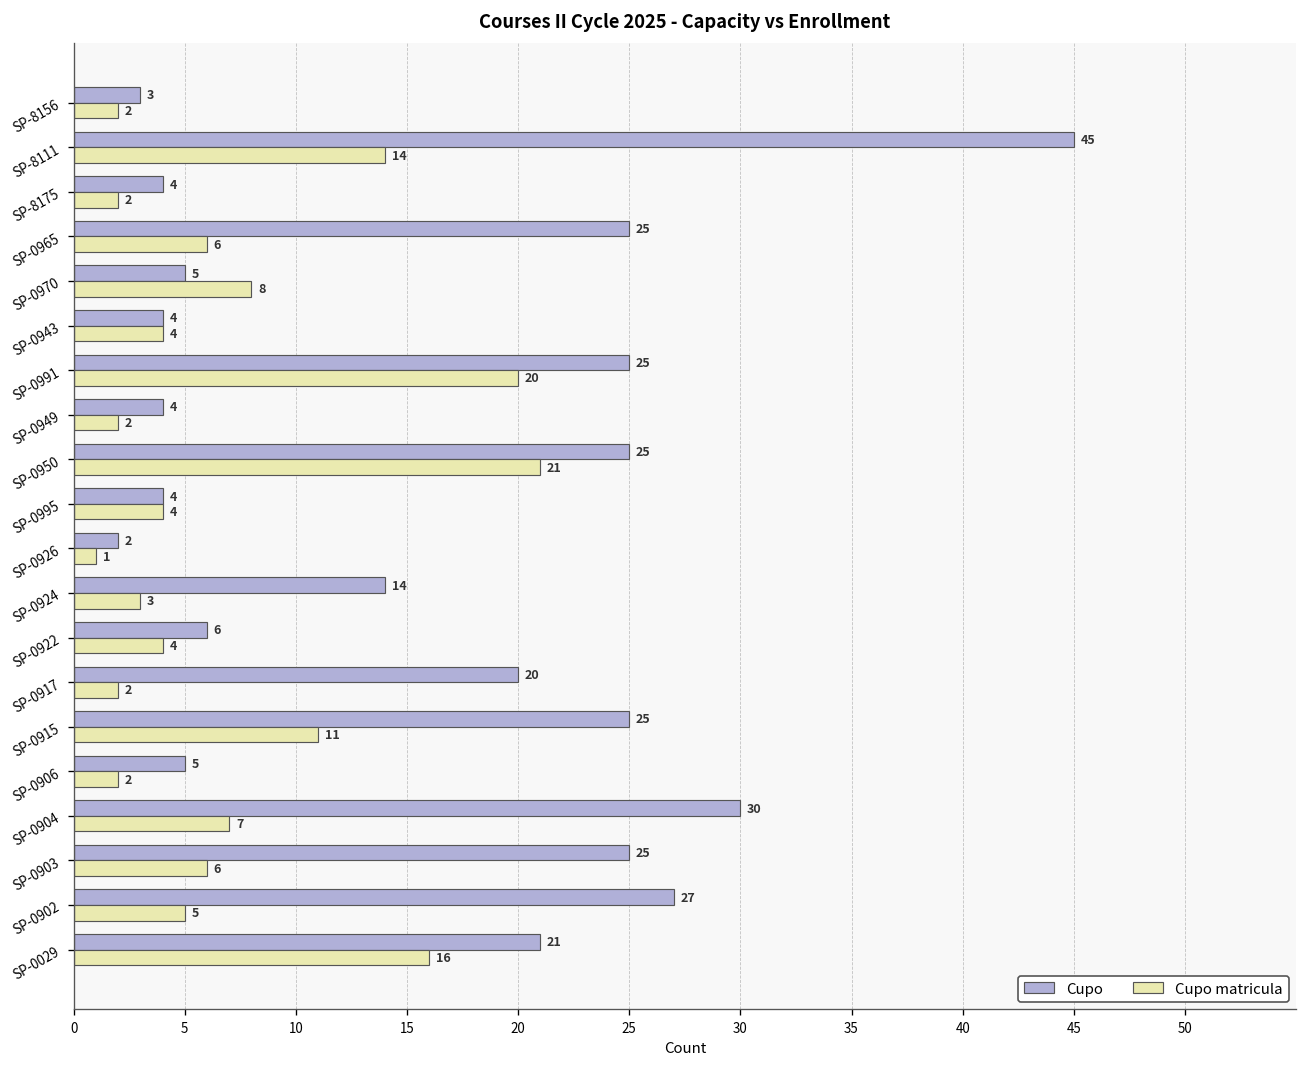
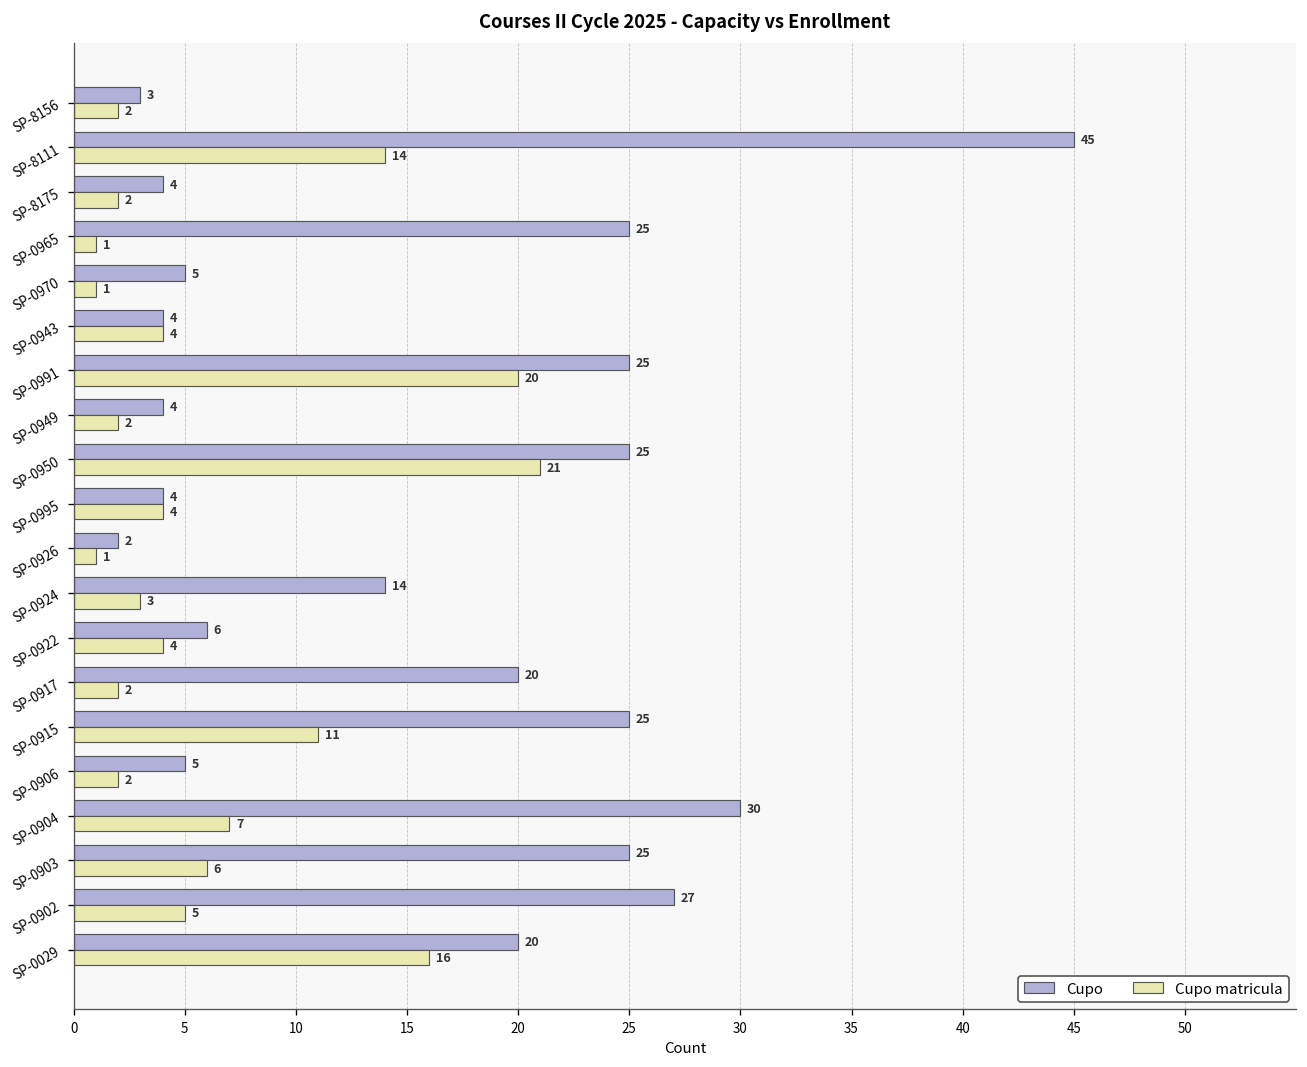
Cupo matricula, SP-0965: 6 -> 1
Cupo matricula, SP-0970: 8 -> 1
Cupo, SP-0029: 21 -> 20
